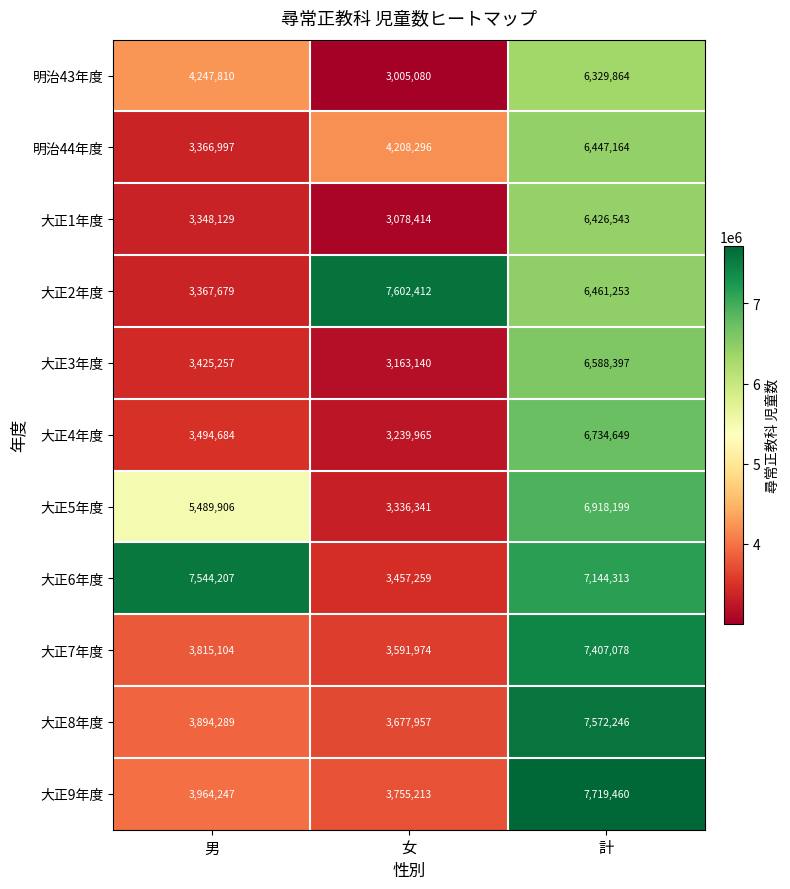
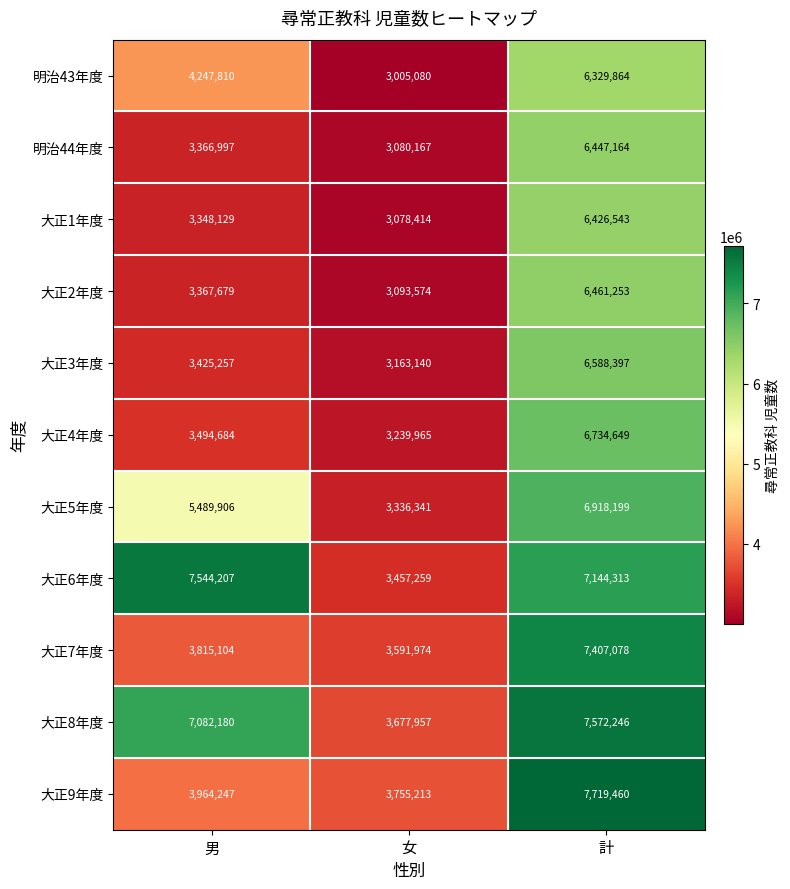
明治44年度, 女: 4,208,296 -> 3,080,167
大正2年度, 女: 7,602,412 -> 3,093,574
大正8年度, 男: 3,894,289 -> 7,082,180
